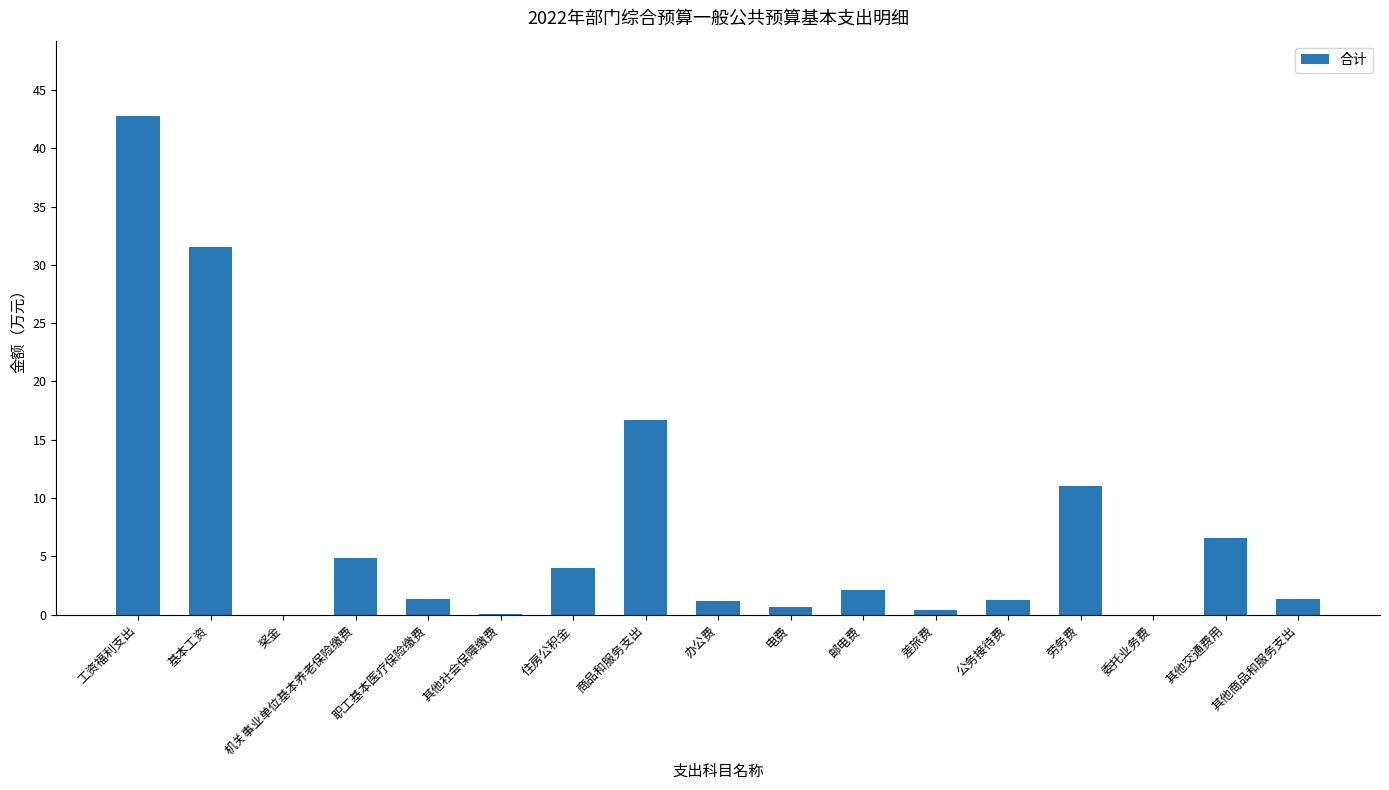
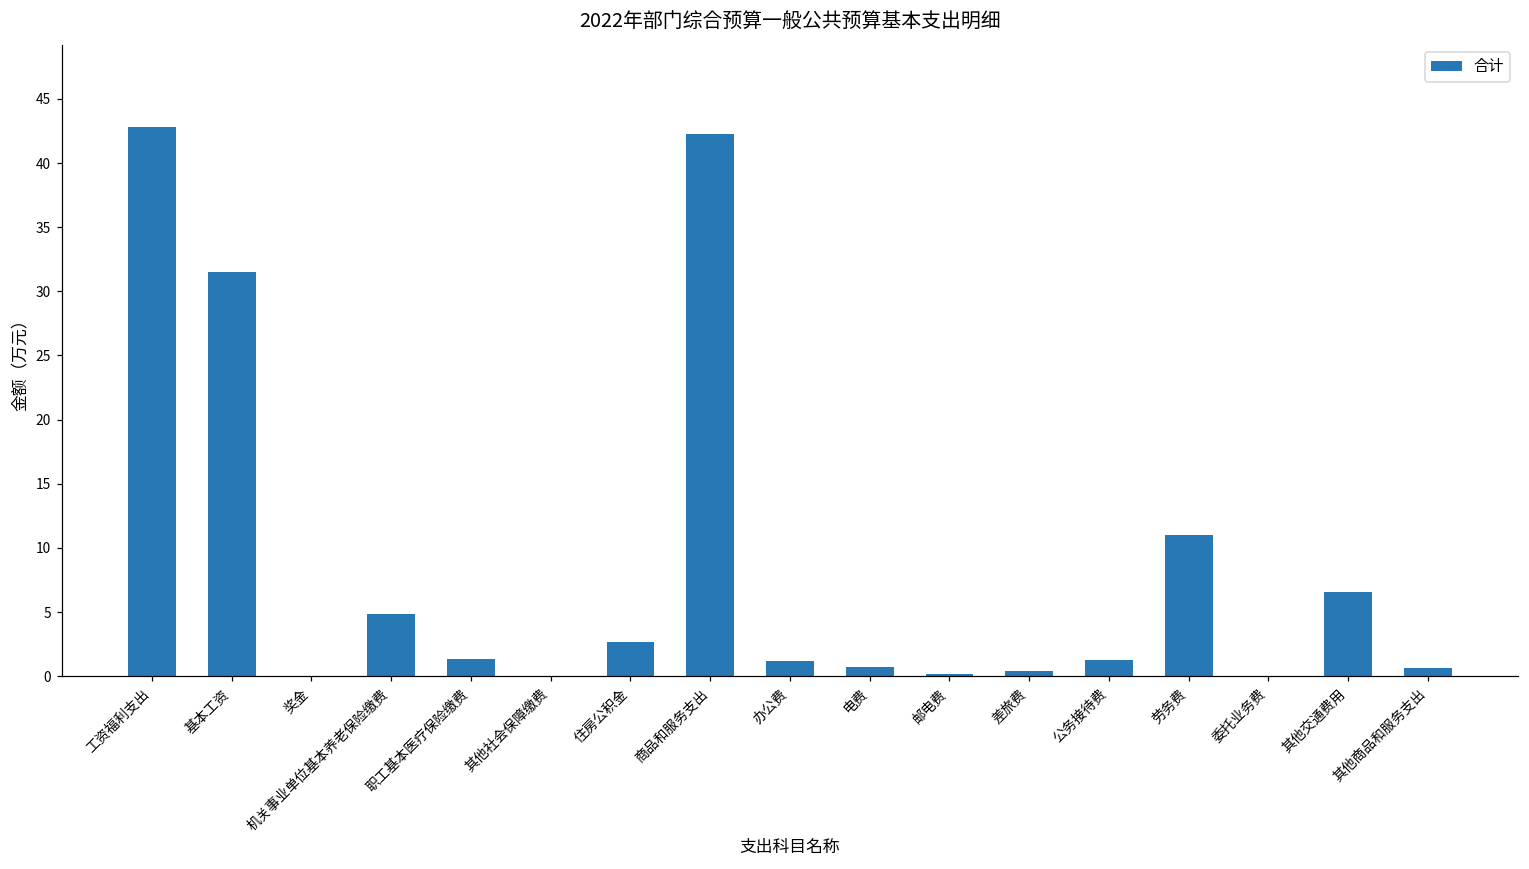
住房公积金: 4.0 -> 2.7
商品和服务支出: 16.7 -> 42.3
邮电费: 2.1 -> 0.2
其他商品和服务支出: 1.4 -> 0.6
